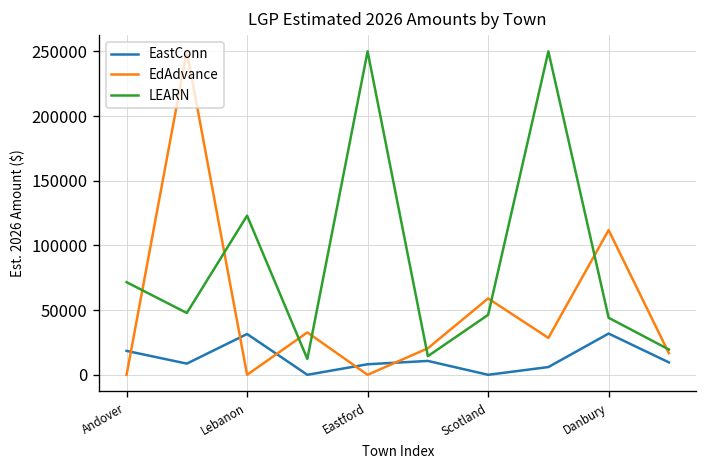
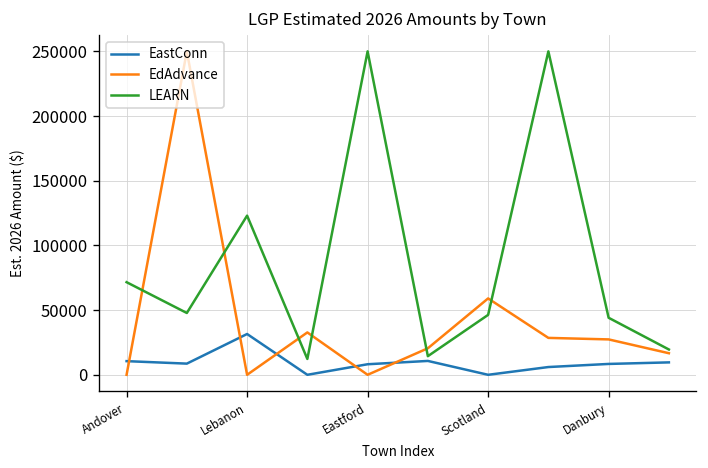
EastConn, Andover: 18000 -> 11000
EastConn, Danbury: 32000 -> 8000
EdAdvance, Danbury: 112000 -> 27000
